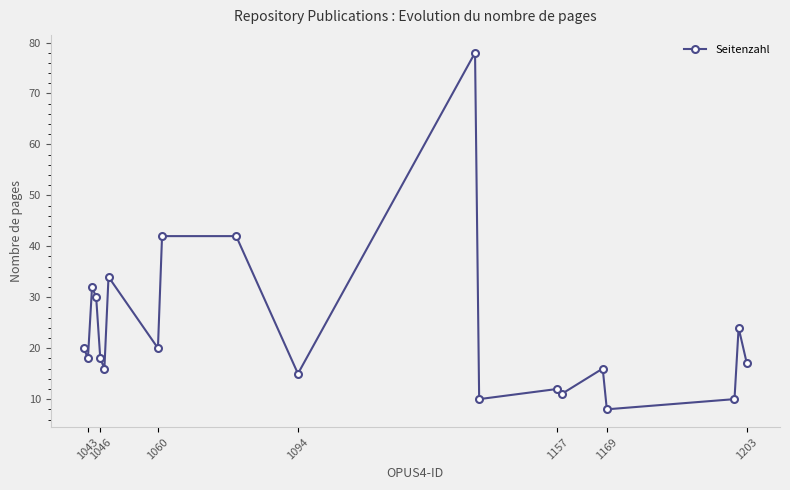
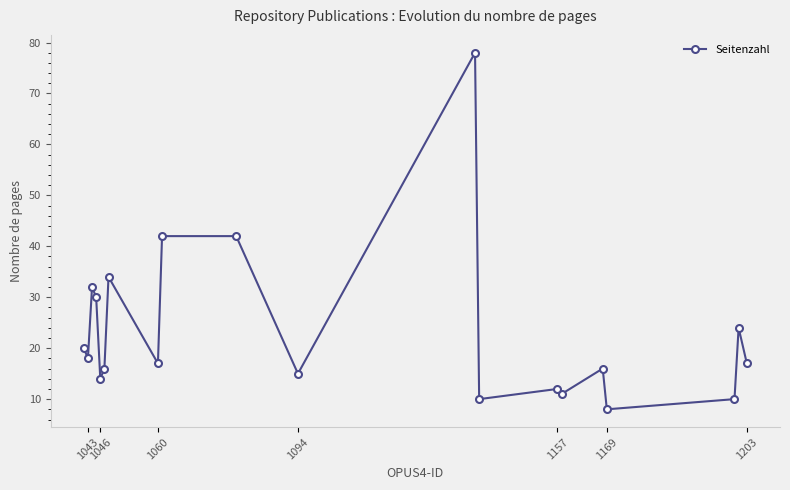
1046: 18 -> 14
1060: 20 -> 17
